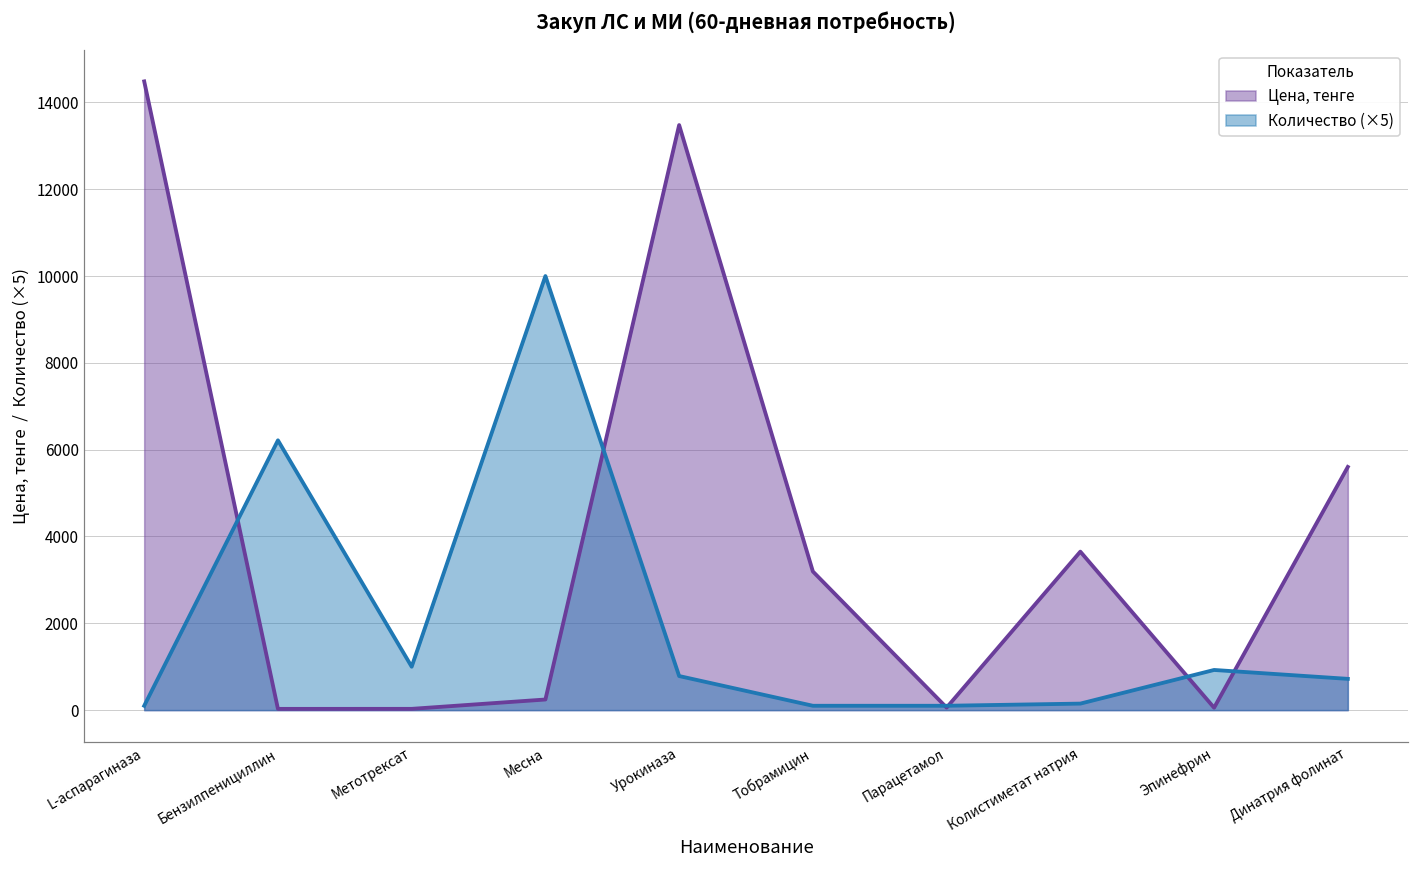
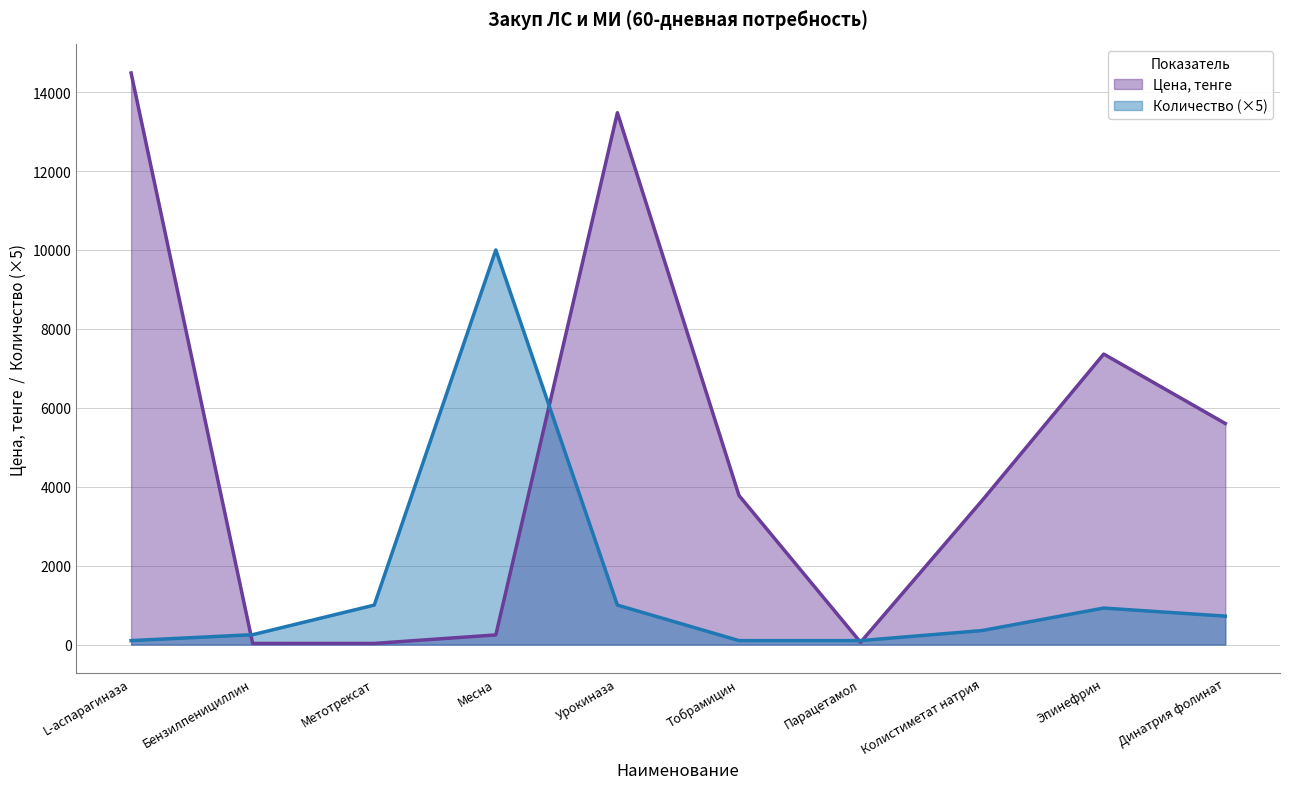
Количество (×5), Бензилпенициллин: 6200 -> 300
Количество (×5), Урокиназа: 800 -> 1000
Цена, тенге, Тобрамицин: 3200 -> 3800
Количество (×5), Колистиметат натрия: 200 -> 400
Цена, тенге, Эпинефрин: 100 -> 7400
